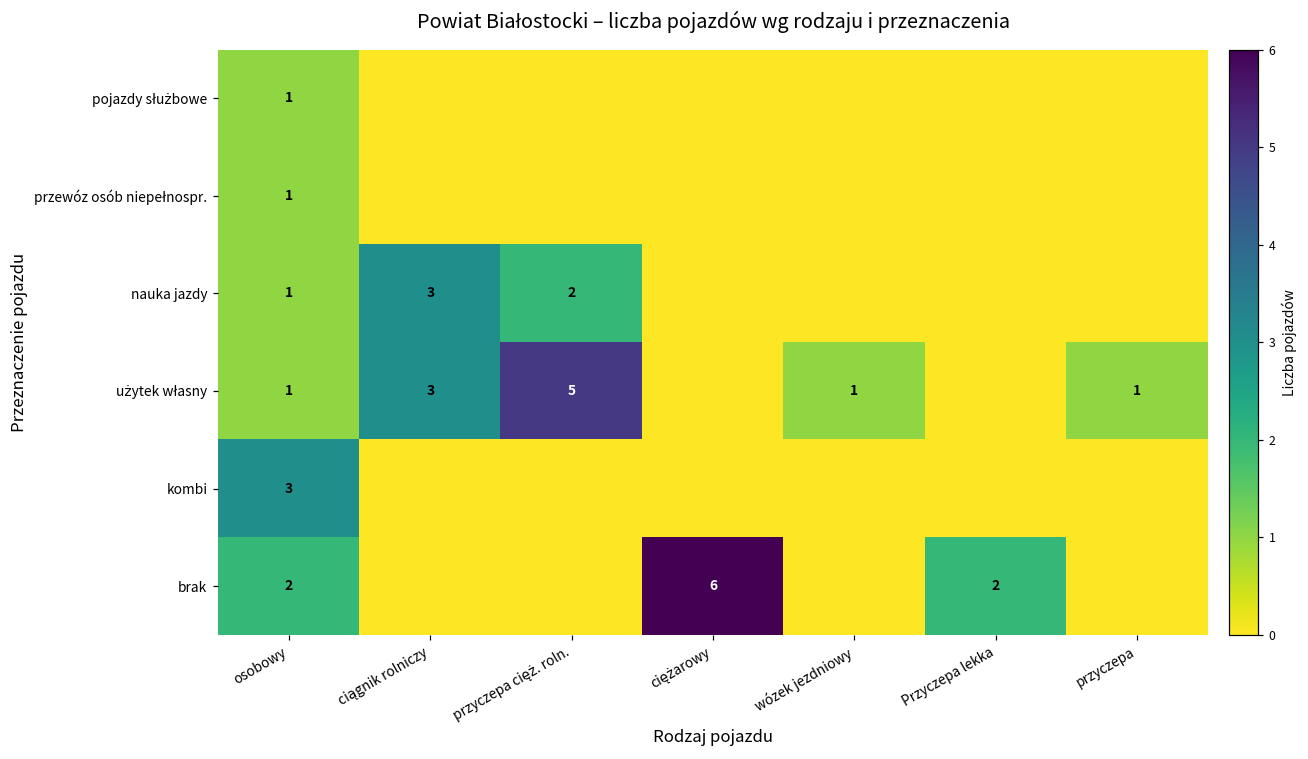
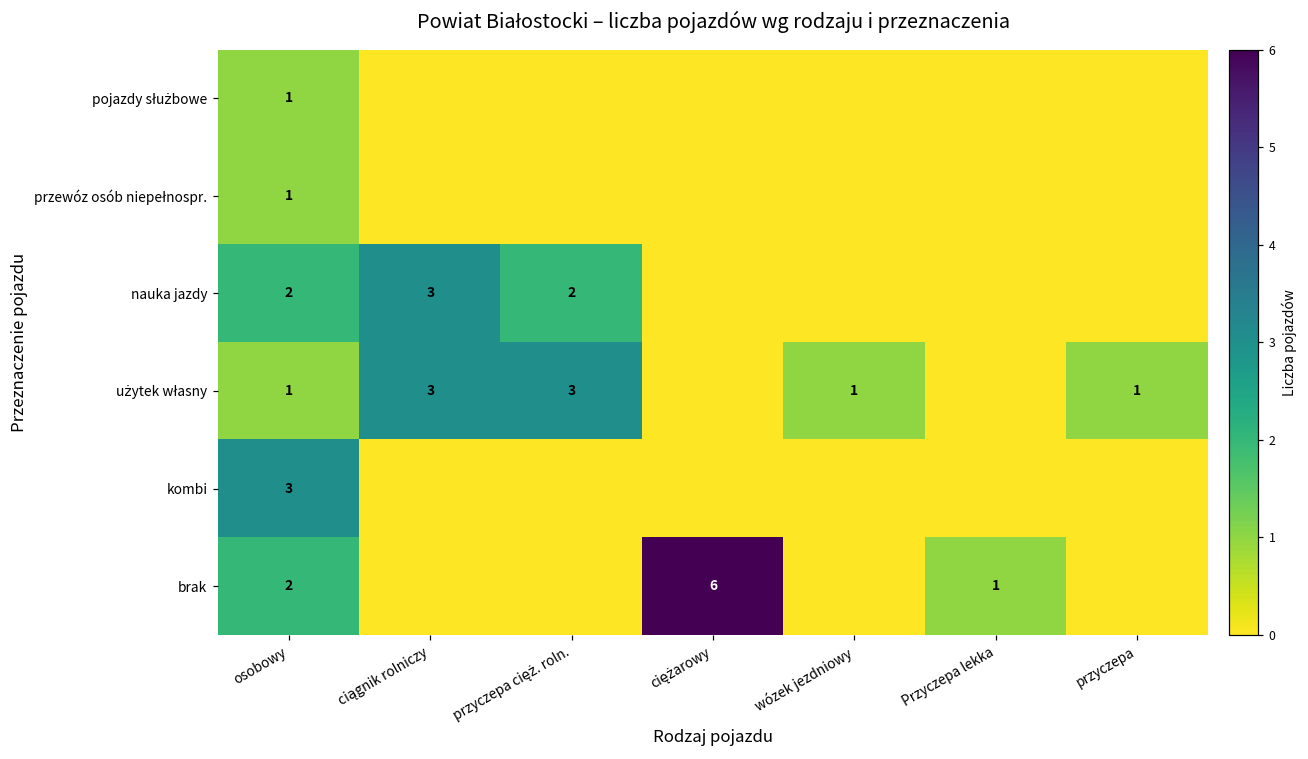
nauka jazdy, osobowy: 1 -> 2
użytek własny, przyczepa cięż. roln.: 5 -> 3
brak, Przyczepa lekka: 2 -> 1
